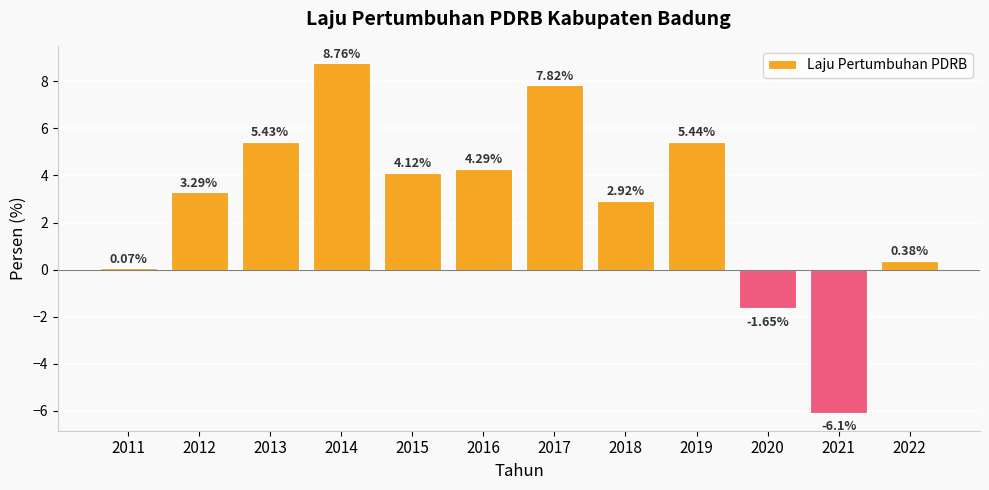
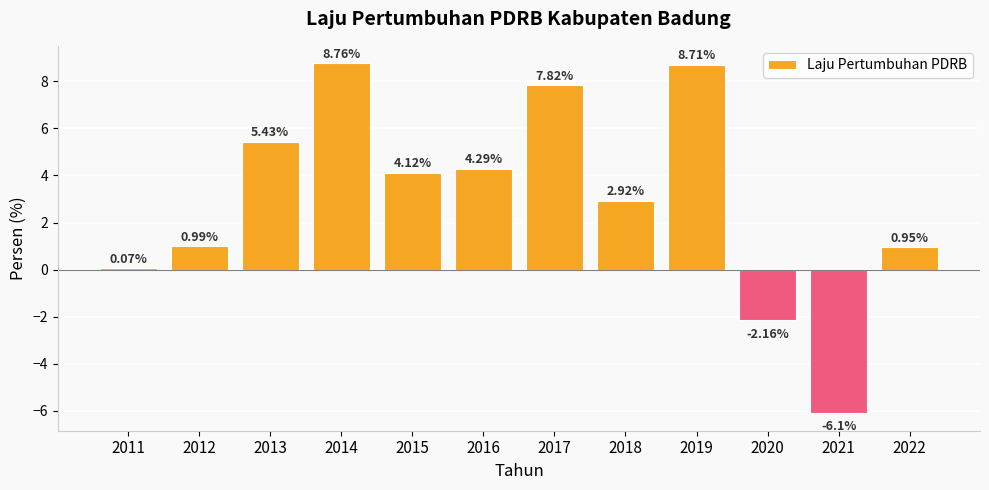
2012: 3.29% -> 0.99%
2019: 5.44% -> 8.71%
2020: -1.65% -> -2.16%
2022: 0.38% -> 0.95%
